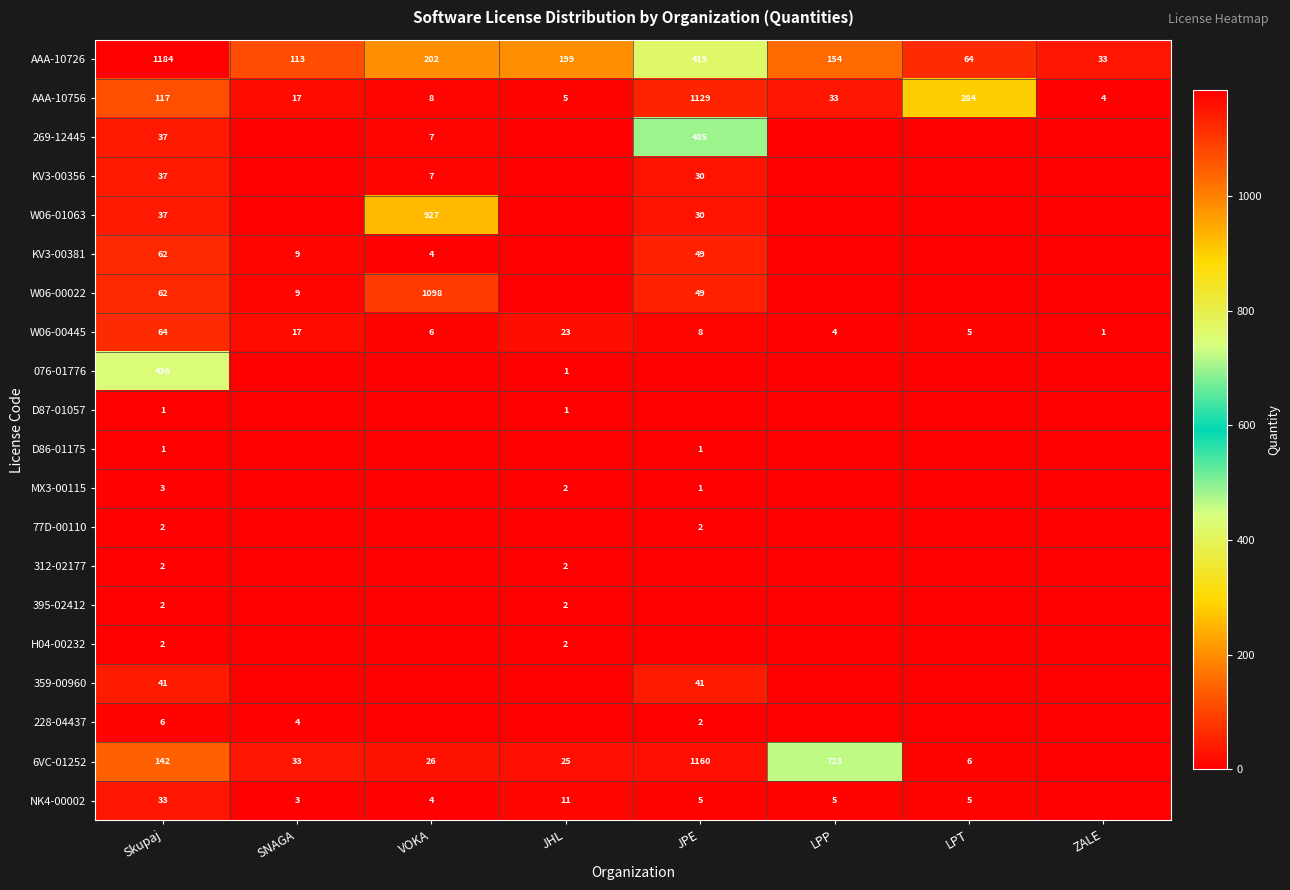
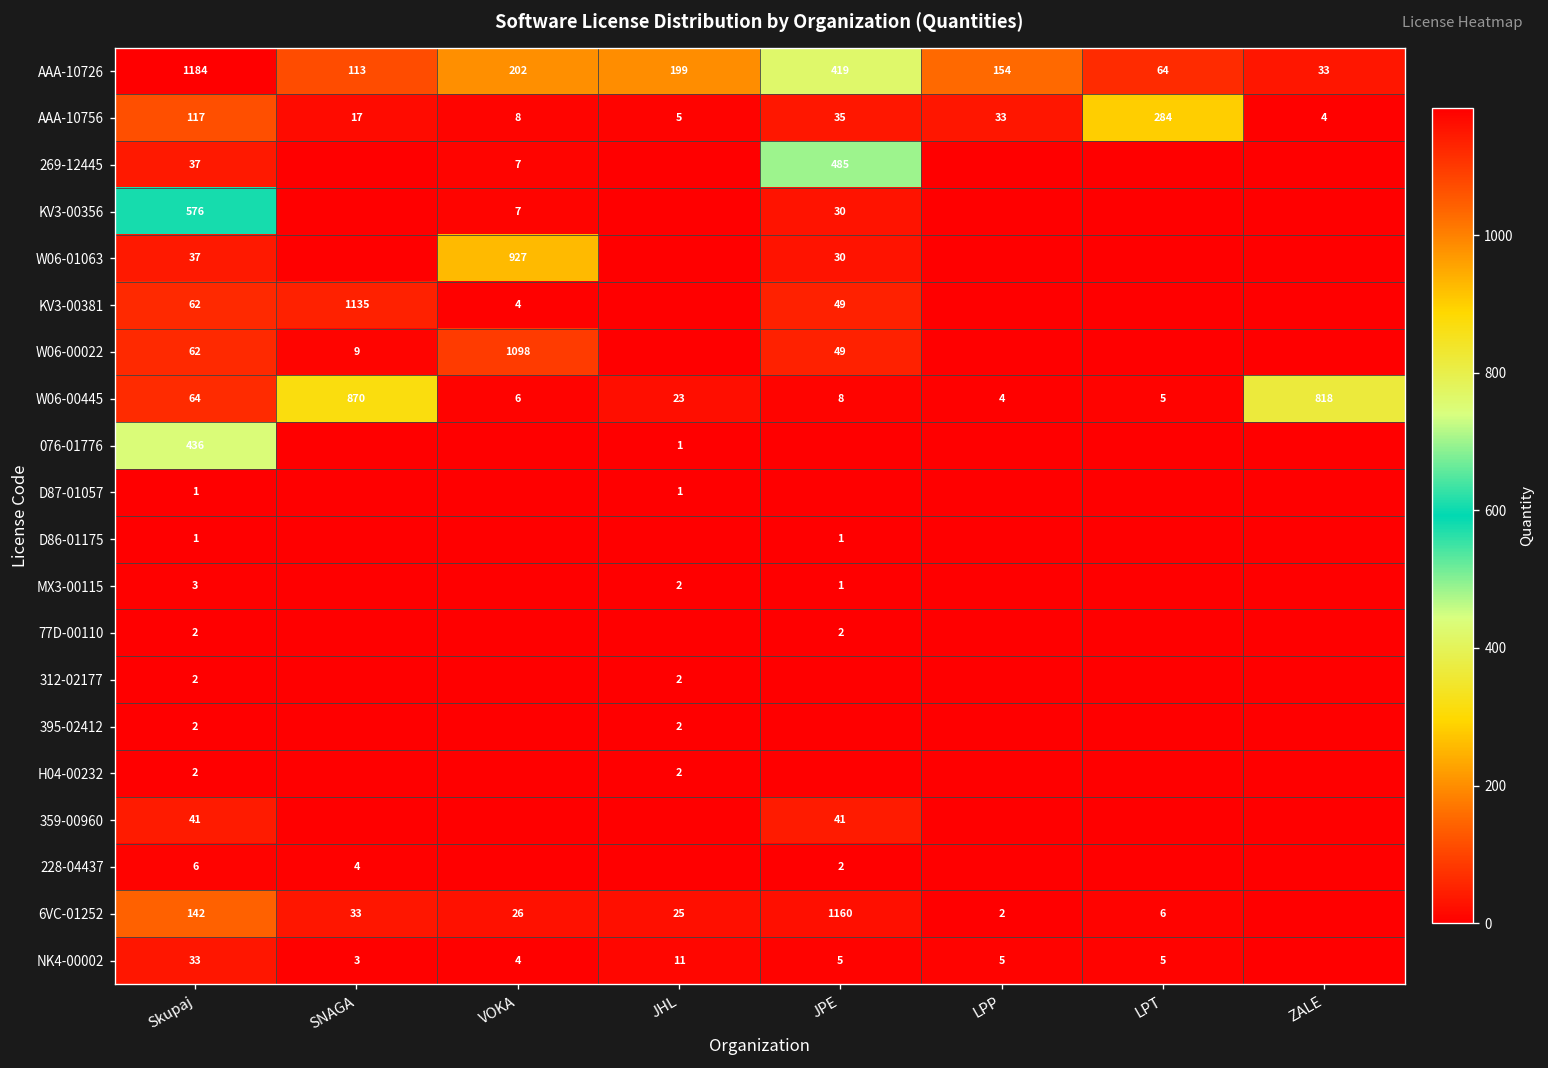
AAA-10756, JPE: 1129 -> 35
KV3-00356, Skupaj: 37 -> 576
KV3-00381, SNAGA: 9 -> 1135
W06-00445, SNAGA: 17 -> 870
W06-00445, ZALE: 1 -> 818
6VC-01252, LPP: 723 -> 2
